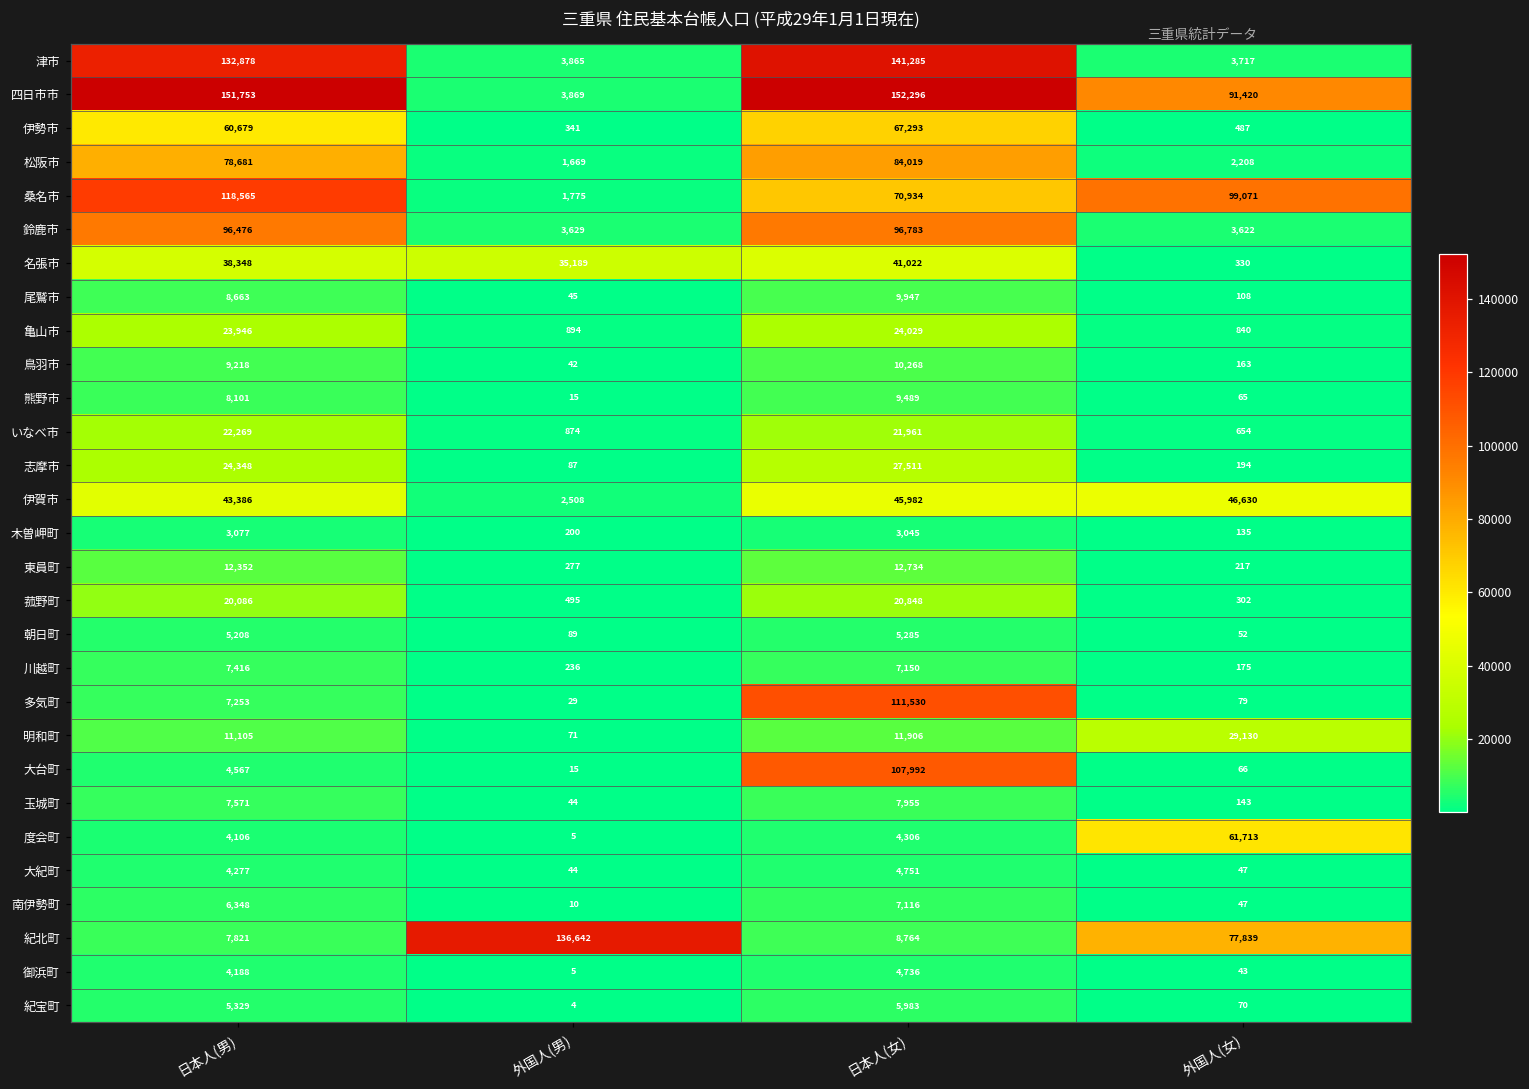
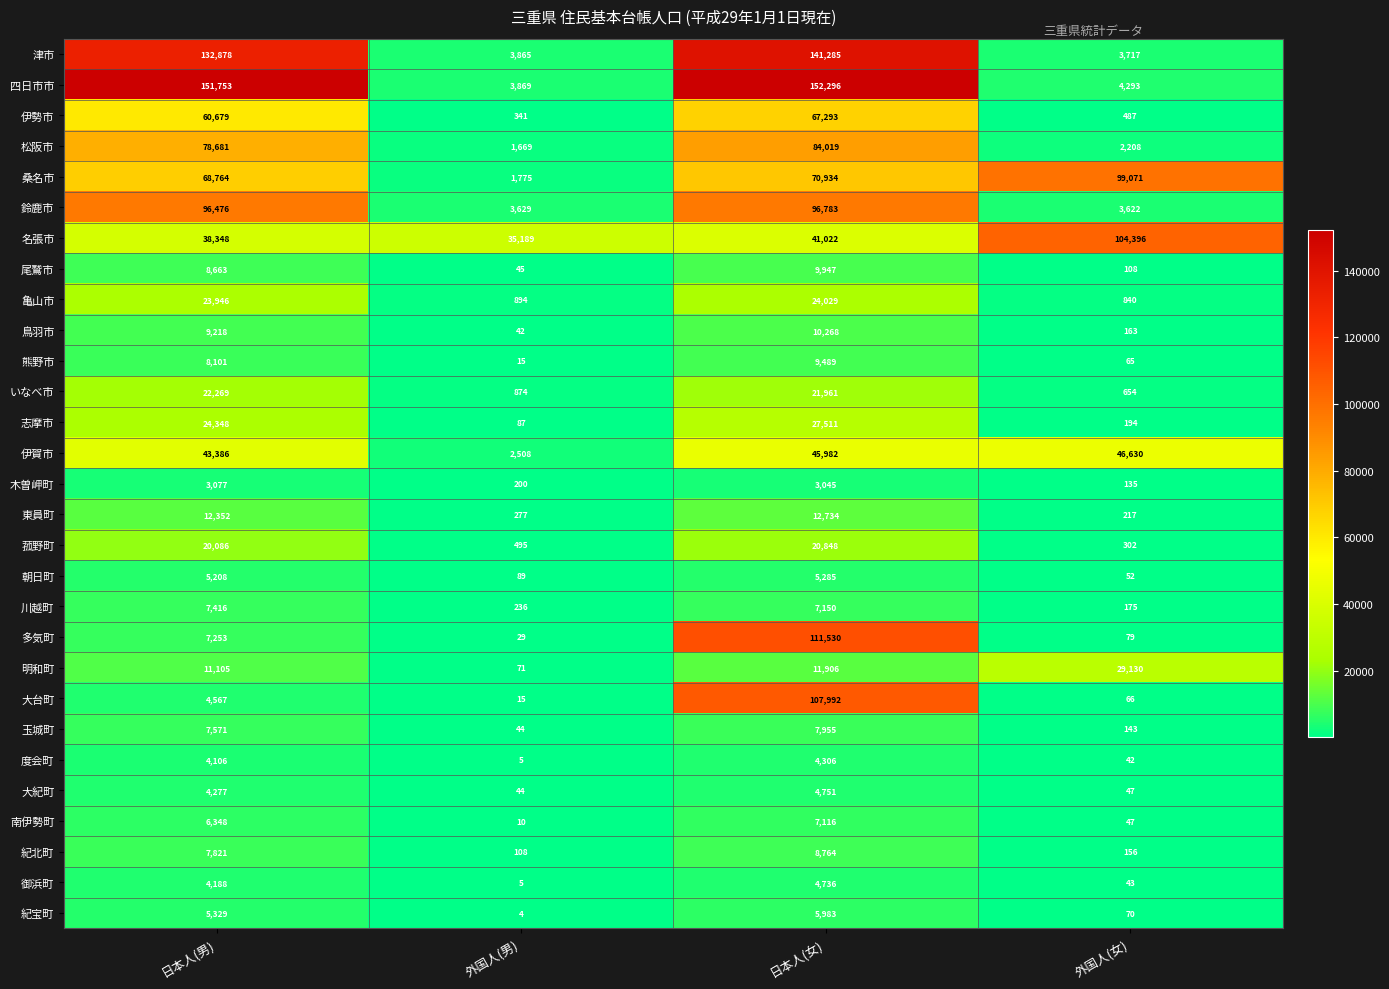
四日市市, 外国人(女): 91,420 -> 4,293
桑名市, 日本人(男): 118,565 -> 68,764
名張市, 外国人(女): 330 -> 104,396
度会町, 外国人(女): 61,713 -> 42
紀北町, 外国人(男): 136,642 -> 108
紀北町, 外国人(女): 77,839 -> 156
